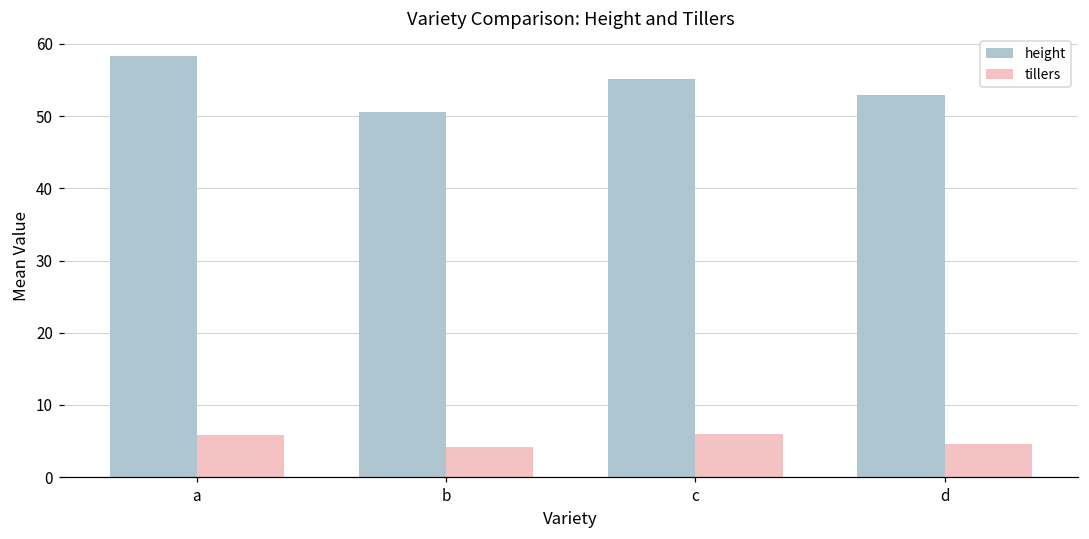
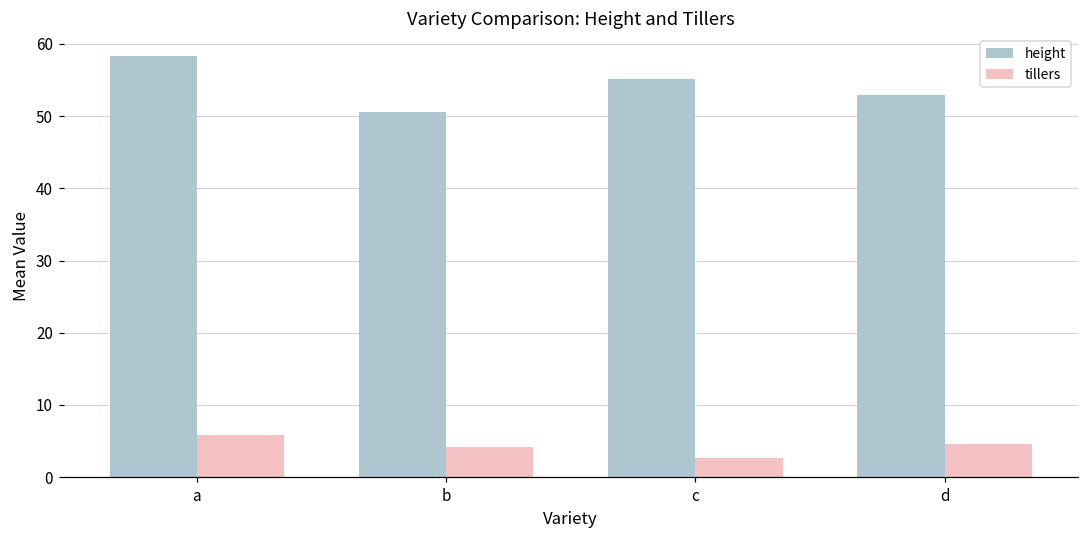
tillers, c: 6 -> 3
